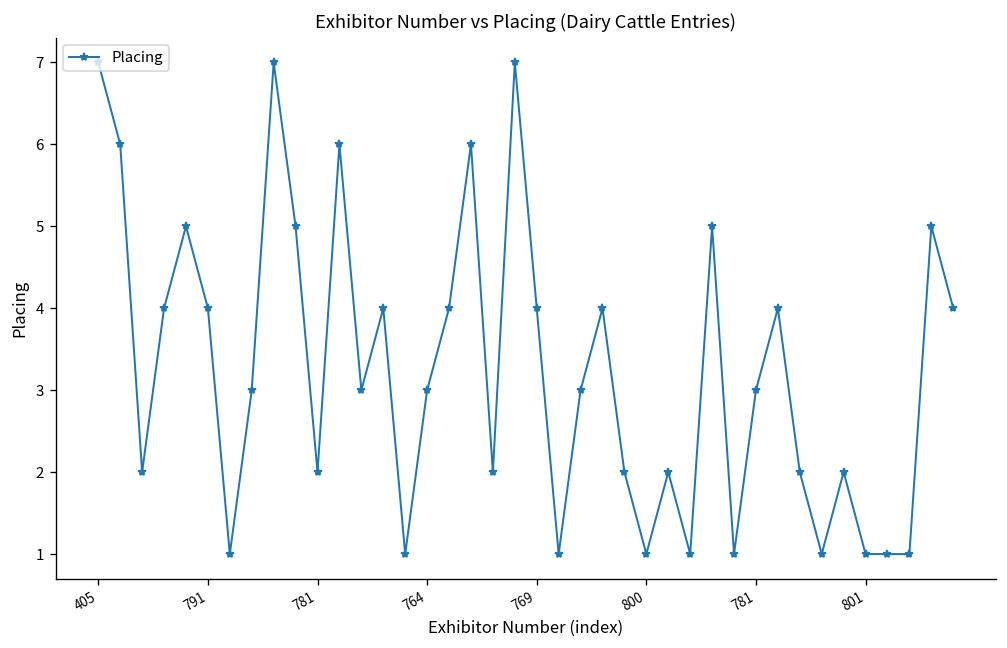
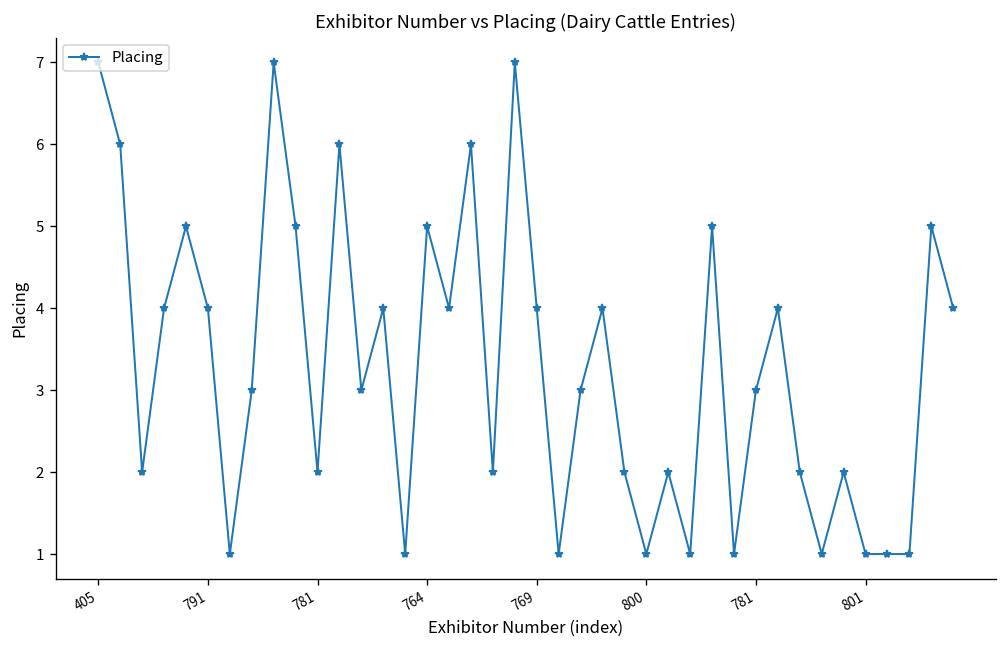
764: 3 -> 5
